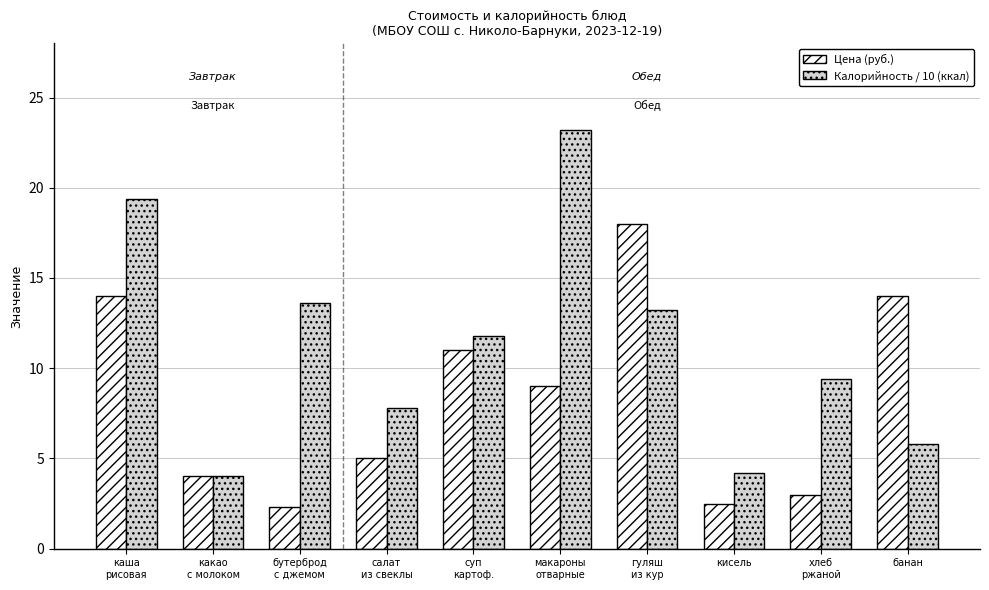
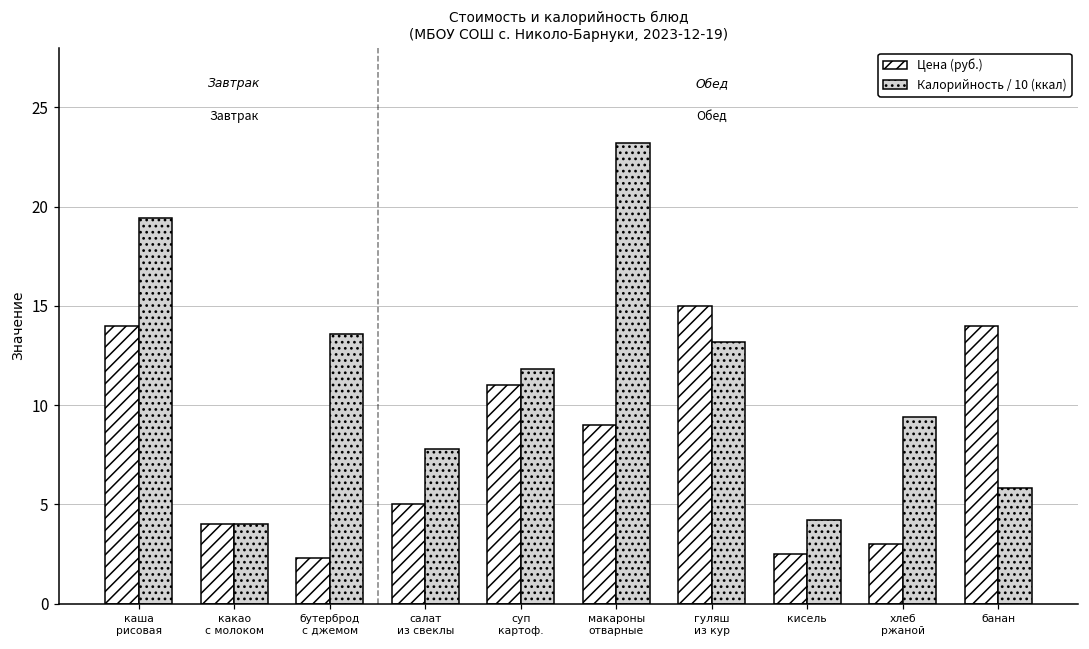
Цена (руб.), гуляш из кур: 18 -> 15
